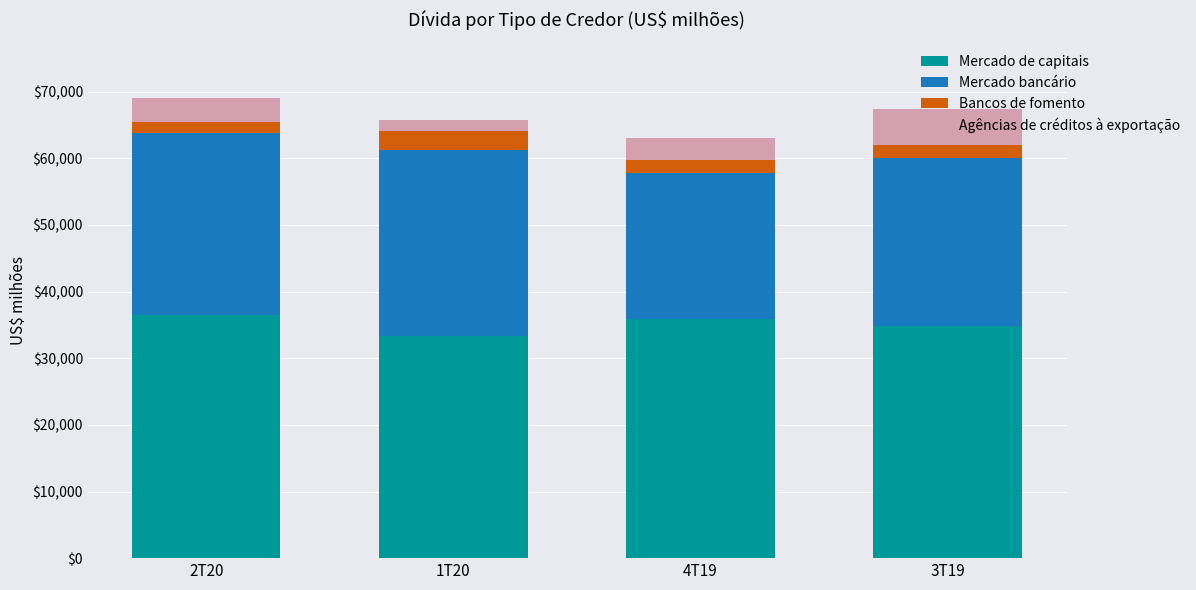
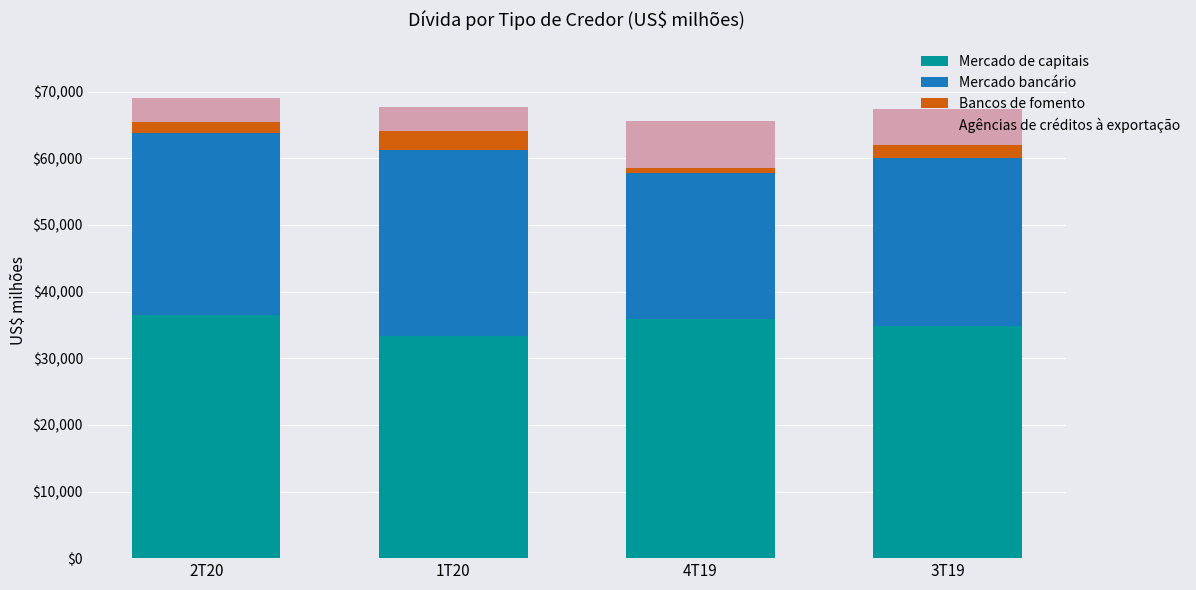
Agências de créditos à exportação, 1T20: $2,000 -> $4,000
Bancos de fomento, 4T19: $2,000 -> $1,000
Agências de créditos à exportação, 4T19: $3,000 -> $7,000
